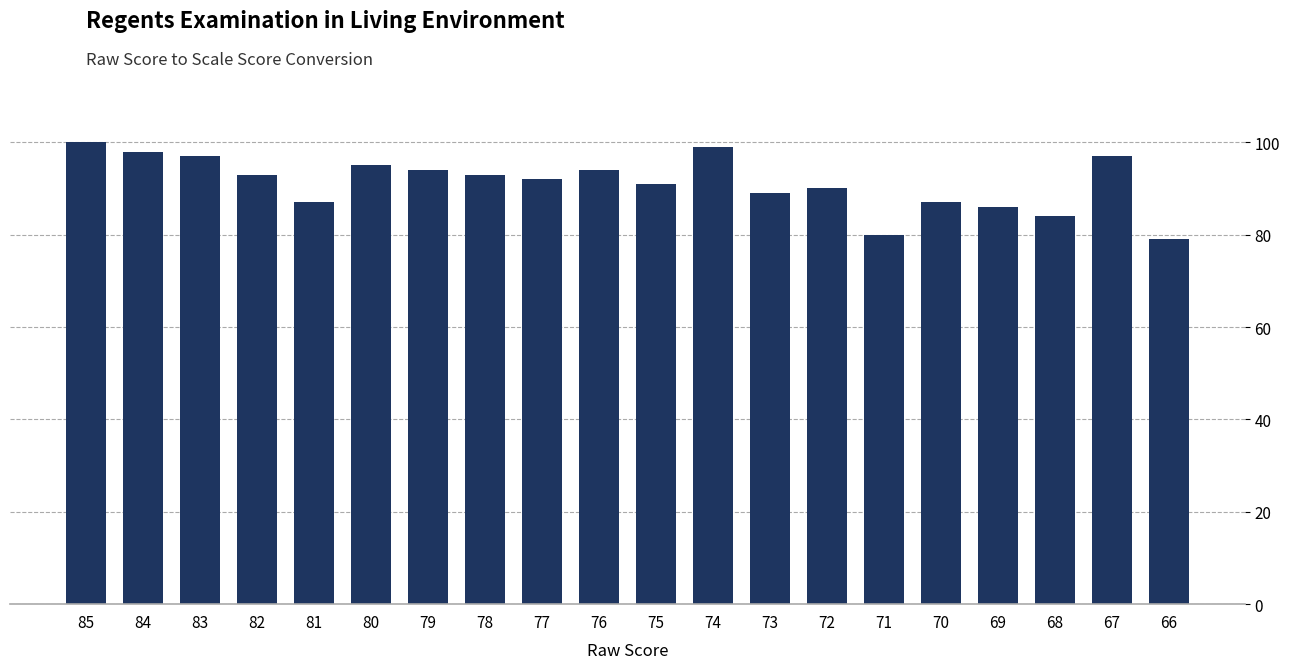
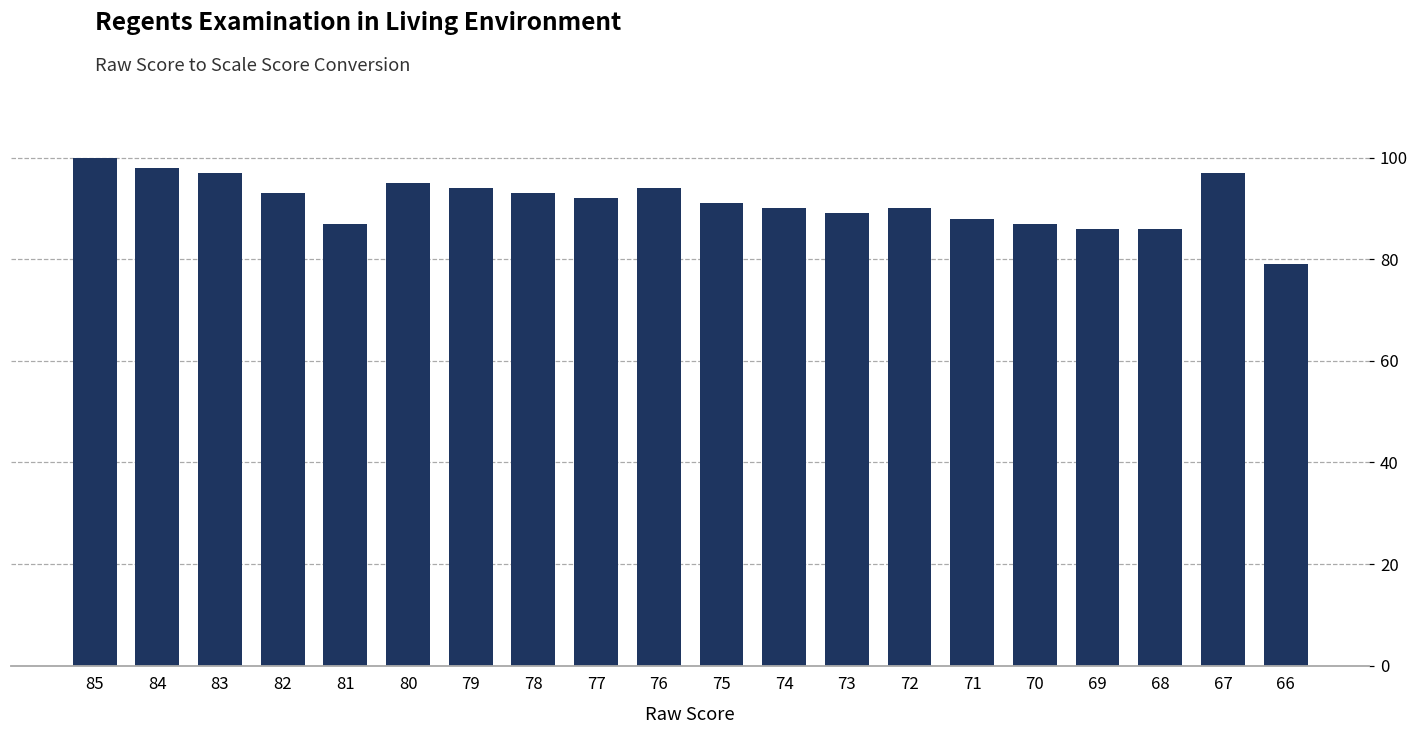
74: 99 -> 90
71: 80 -> 88
68: 84 -> 86
